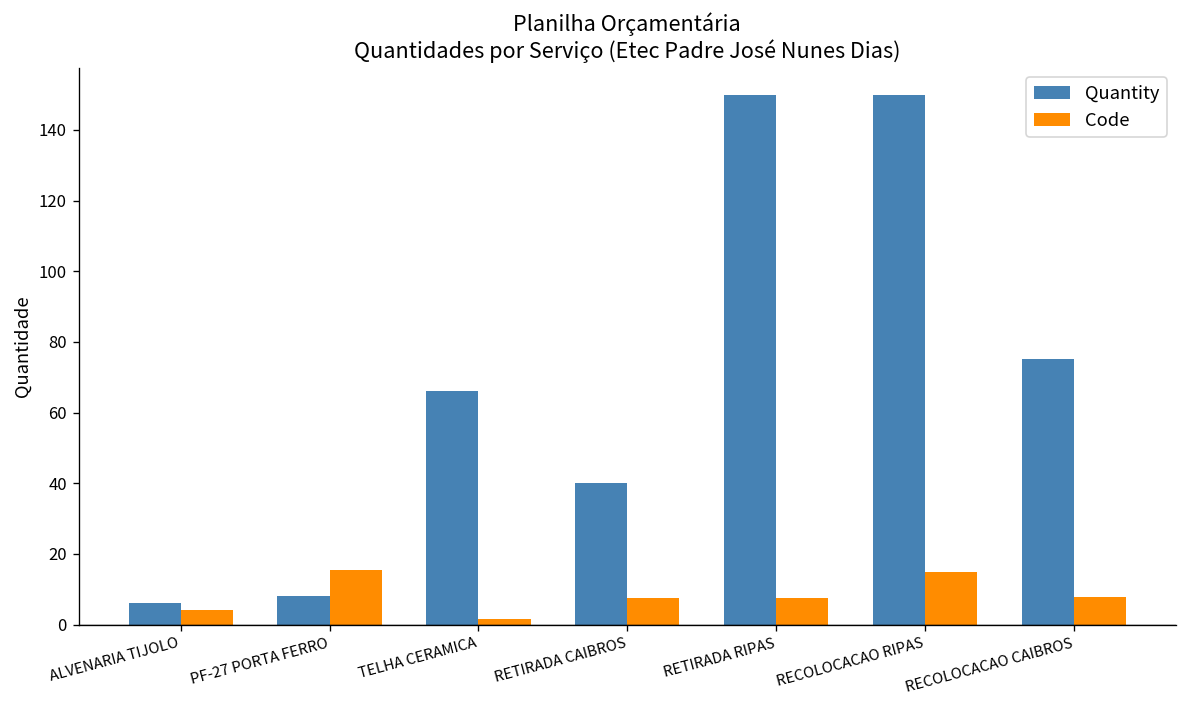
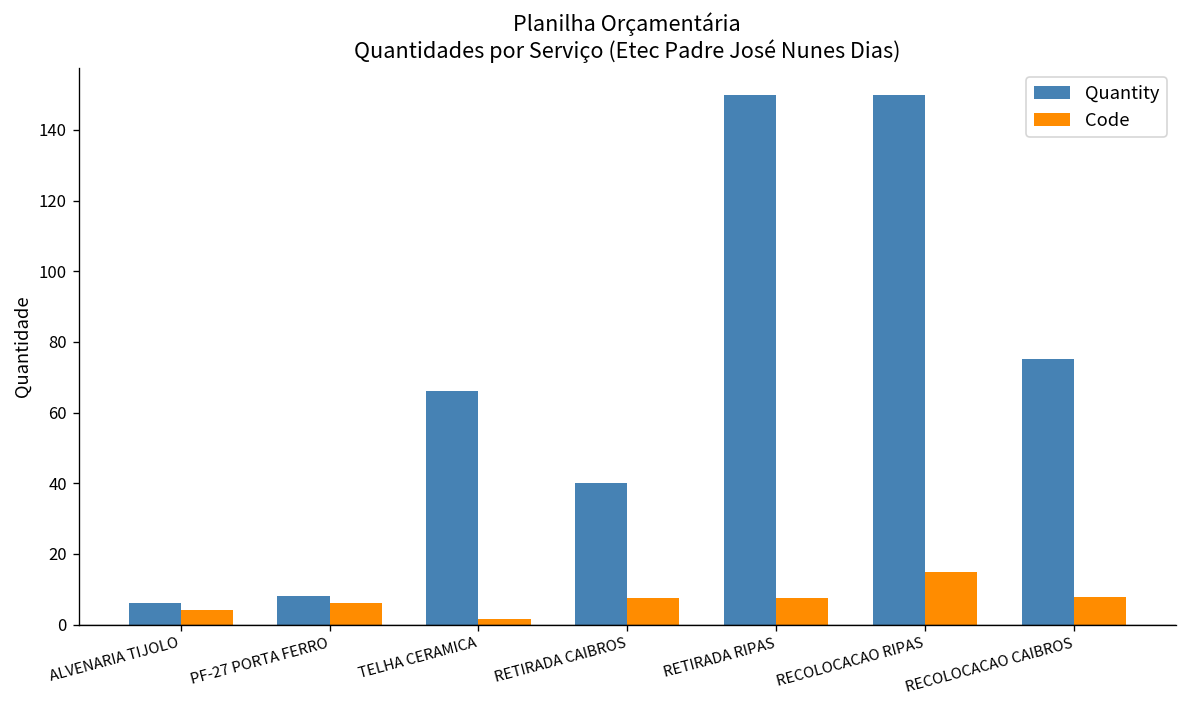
Code, PF-27 PORTA FERRO: 16 -> 6
